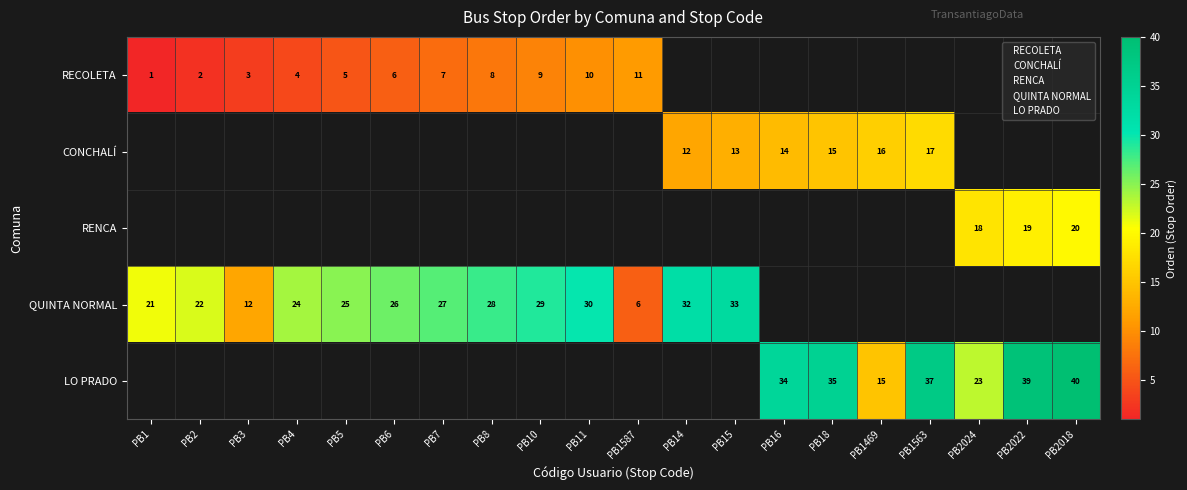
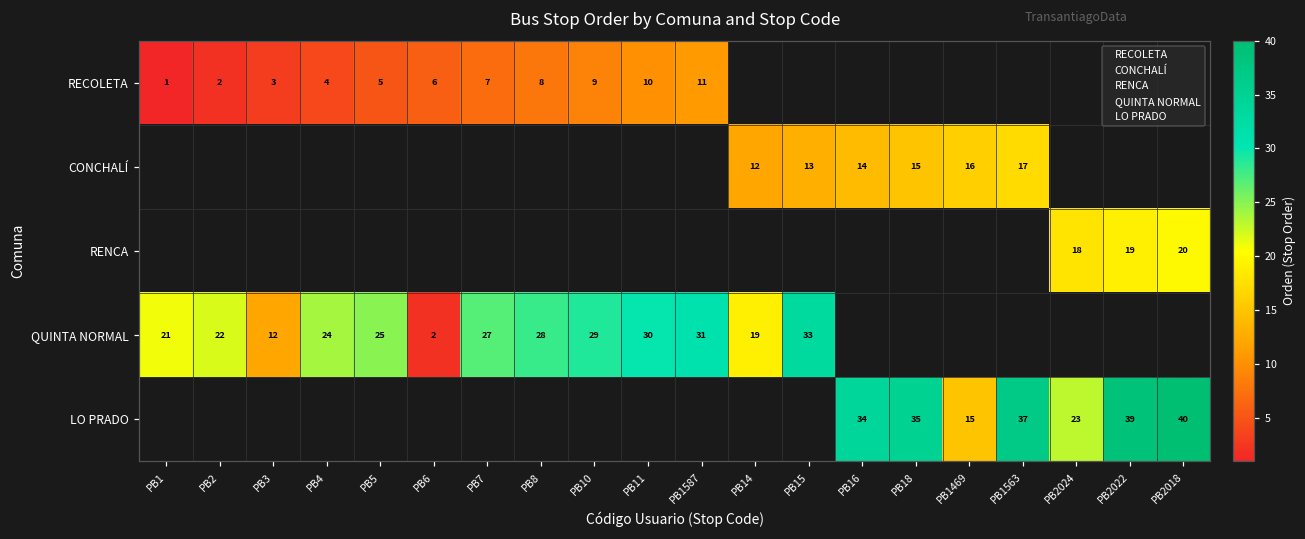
QUINTA NORMAL, PB6: 26 -> 2
QUINTA NORMAL, PB1587: 6 -> 31
QUINTA NORMAL, PB14: 32 -> 19
